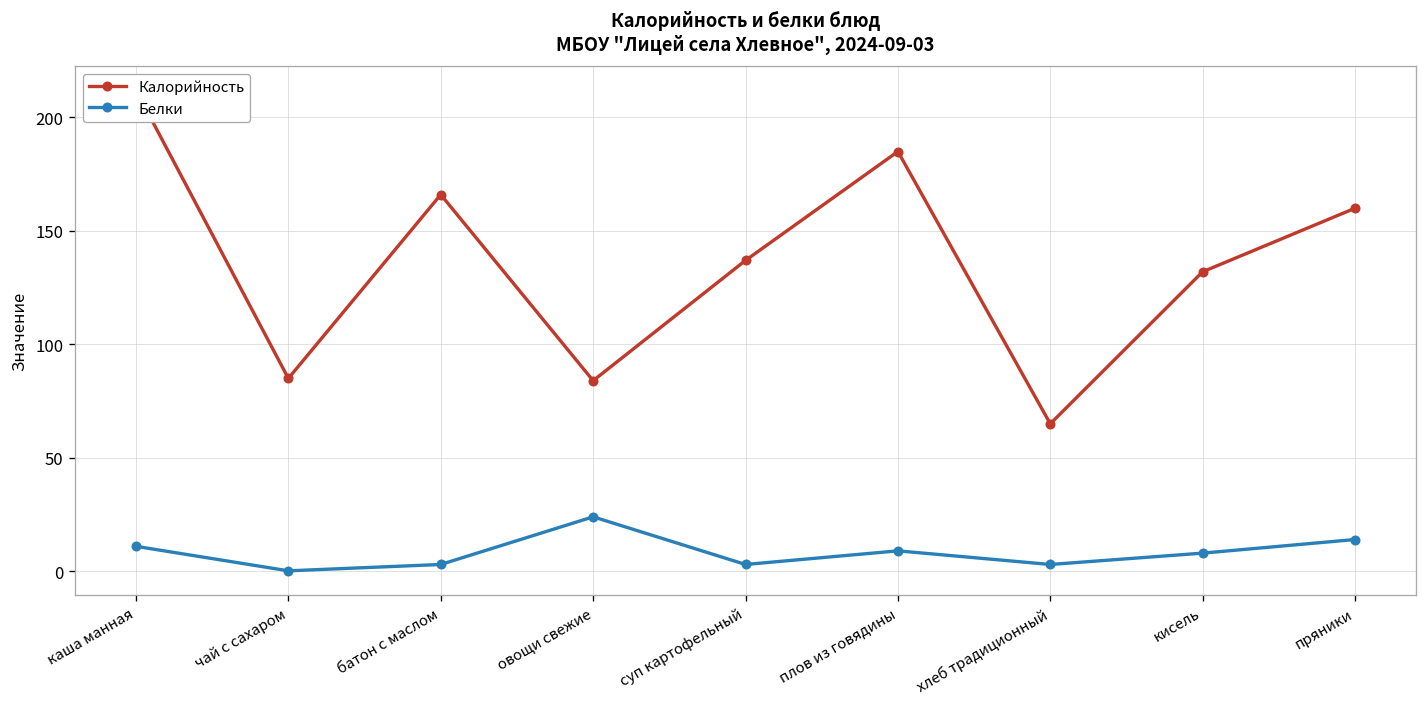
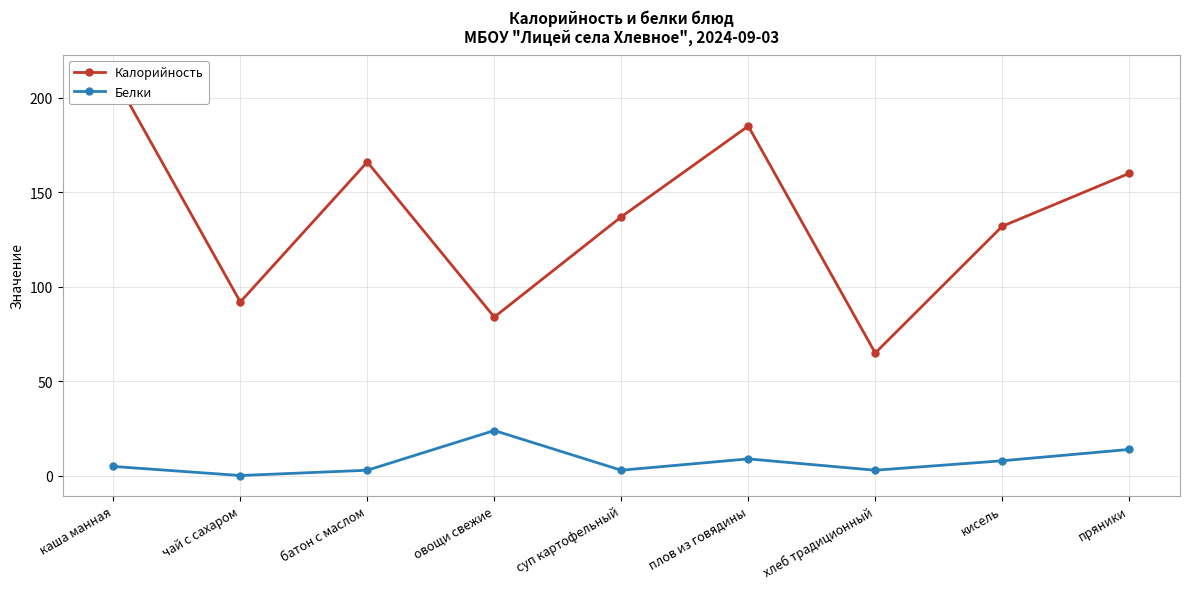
Белки, каша манная: 11 -> 5
Калорийность, чай с сахаром: 85 -> 92
